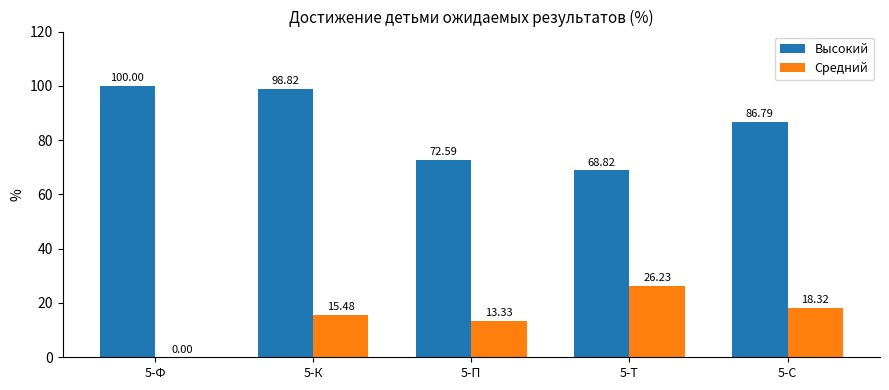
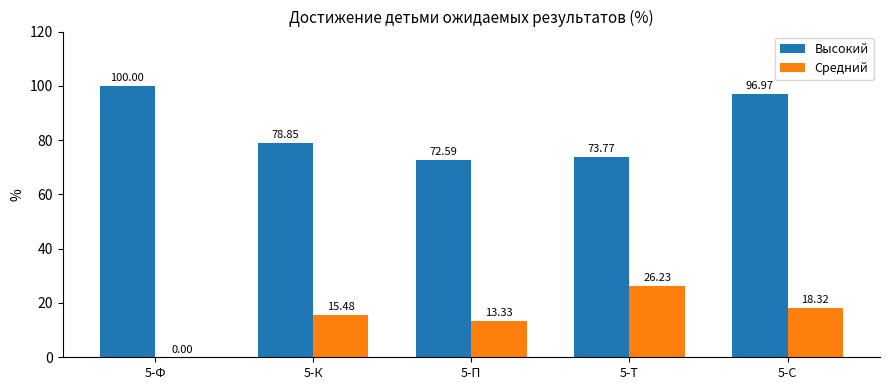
Высокий, 5-К: 98.82 -> 78.85
Высокий, 5-Т: 68.82 -> 73.77
Высокий, 5-С: 86.79 -> 96.97
